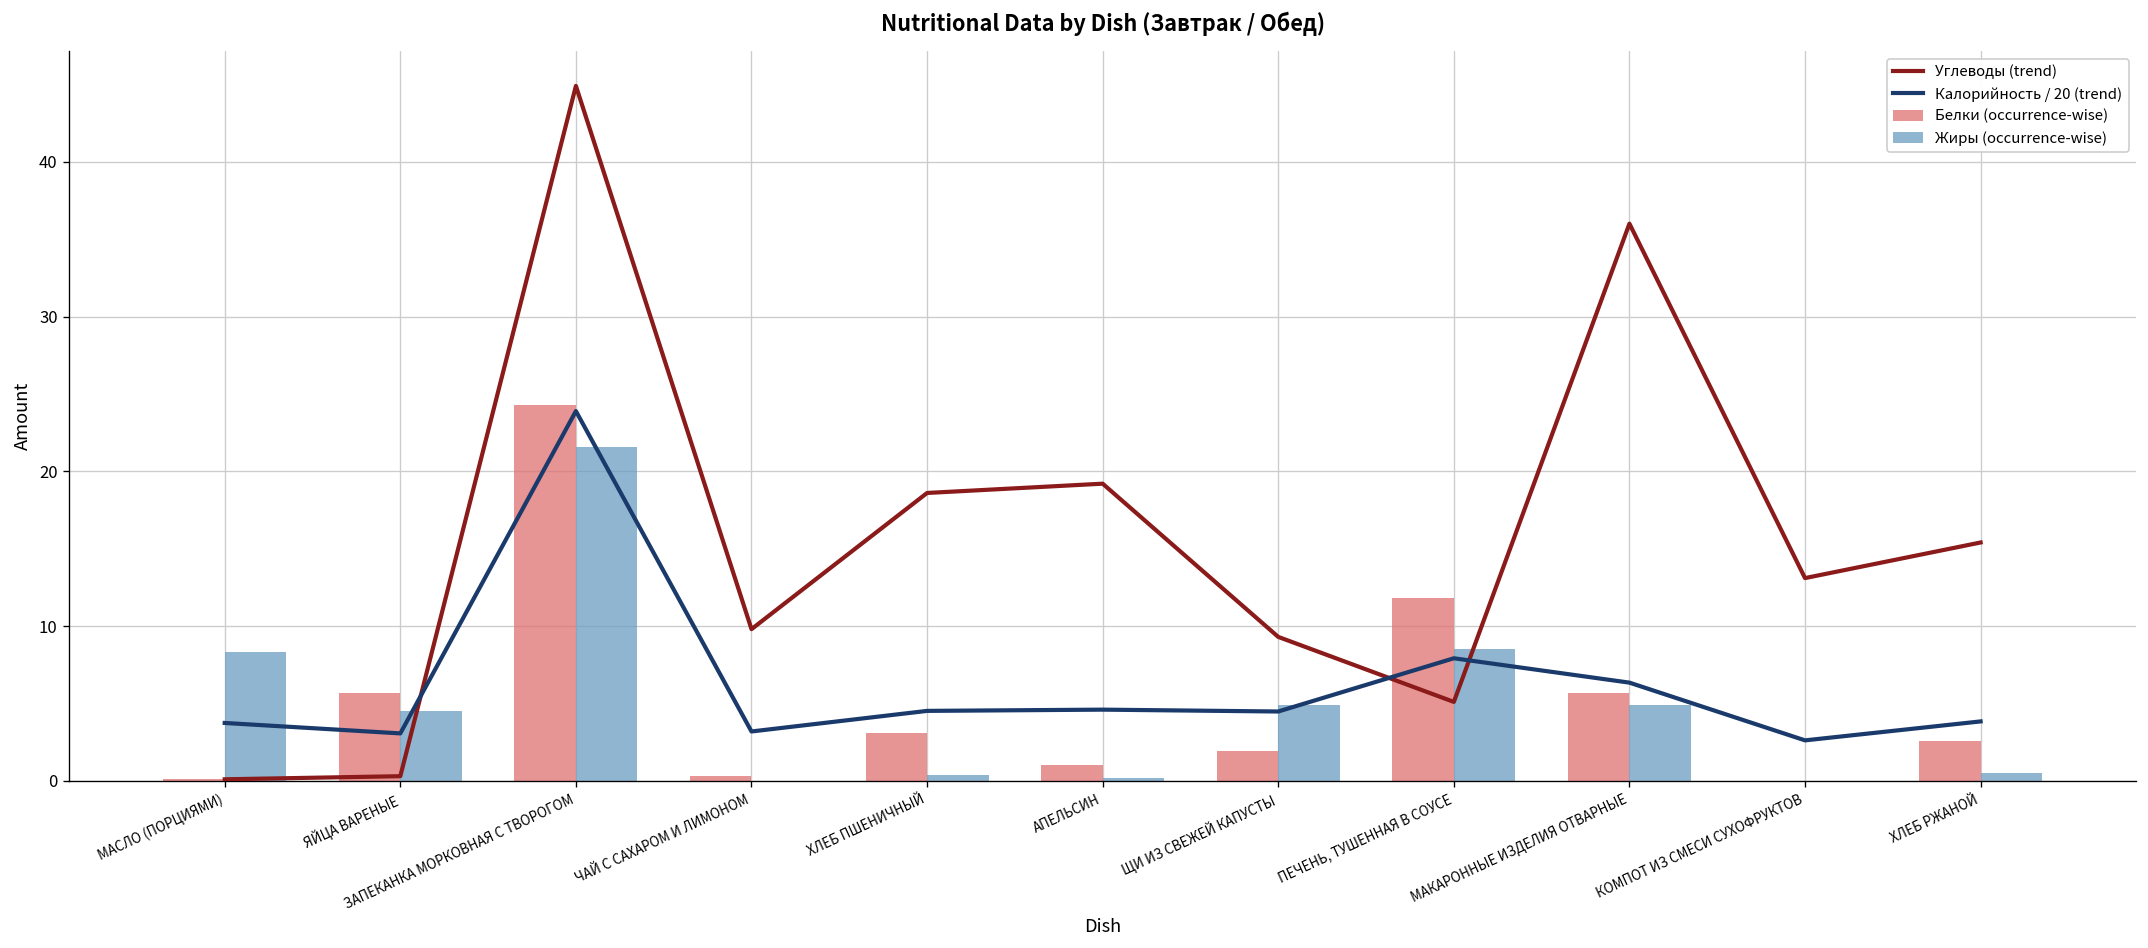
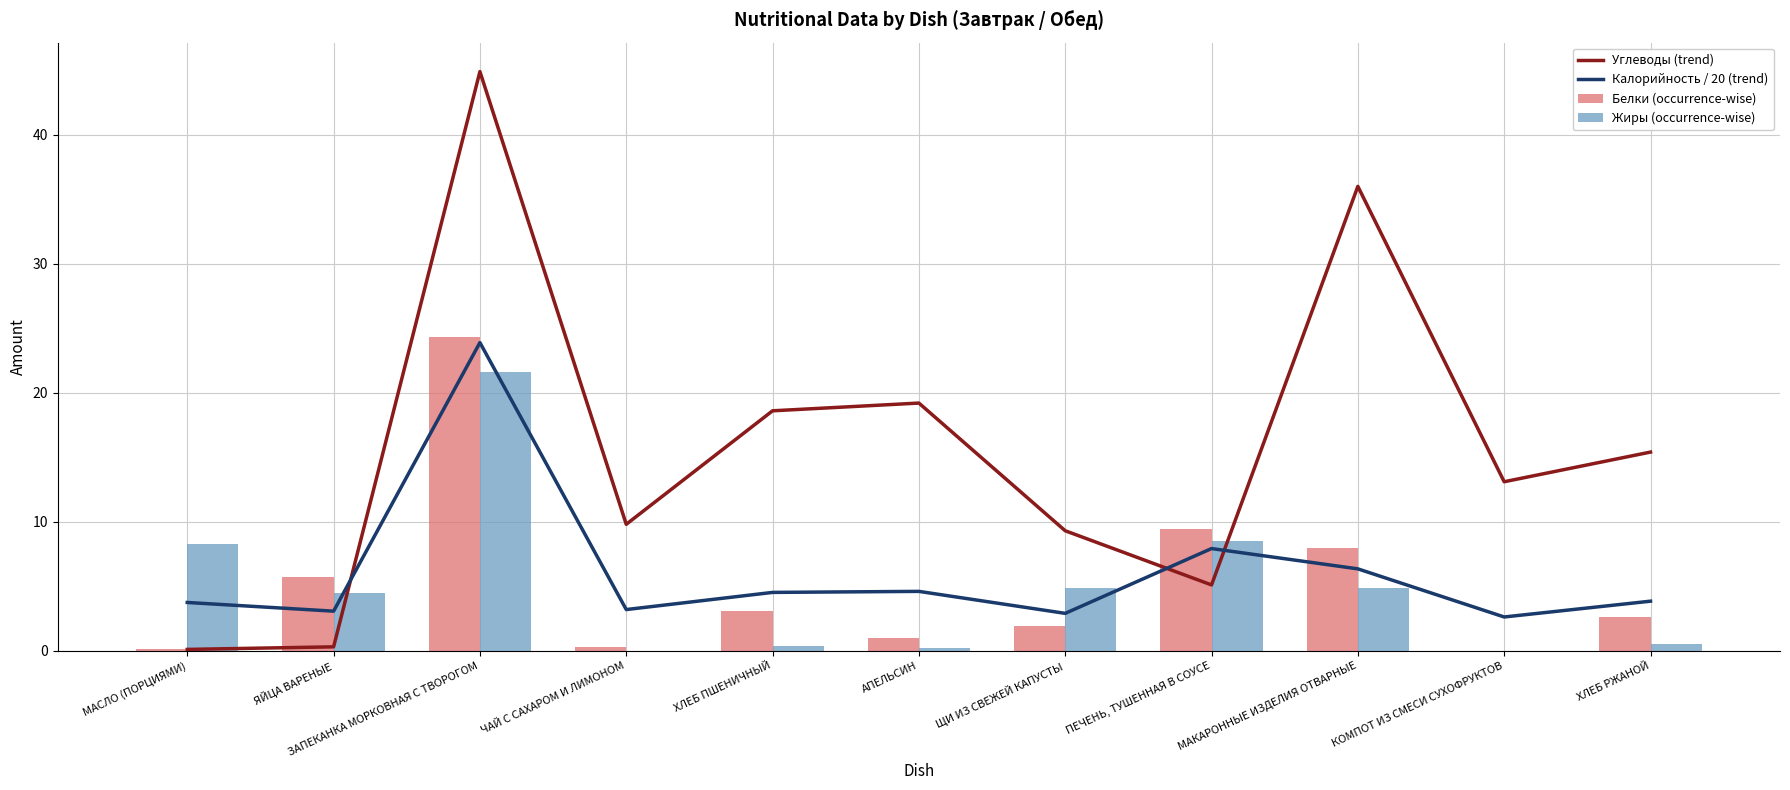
Калорийность / 20 (trend), ЩИ ИЗ СВЕЖЕЙ КАПУСТЫ: 4.5 -> 2.9
Белки (occurrence-wise), ПЕЧЕНЬ, ТУШЕННАЯ В СОУСЕ: 11.8 -> 9.4
Белки (occurrence-wise), МАКАРОННЫЕ ИЗДЕЛИЯ ОТВАРНЫЕ: 5.7 -> 8.0
